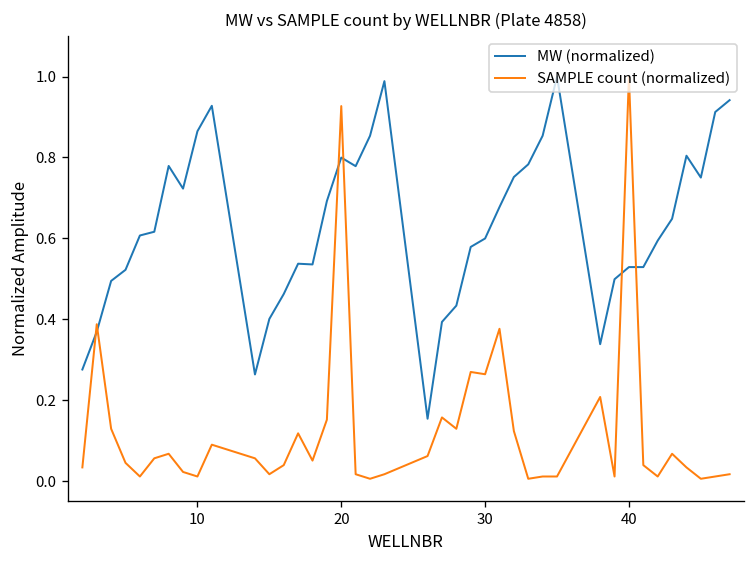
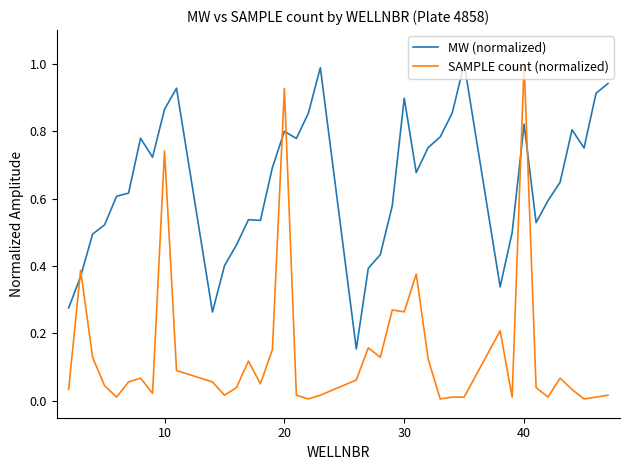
SAMPLE count (normalized), 10: 0.01 -> 0.74
MW (normalized), 30: 0.60 -> 0.90
MW (normalized), 40: 0.53 -> 0.82
